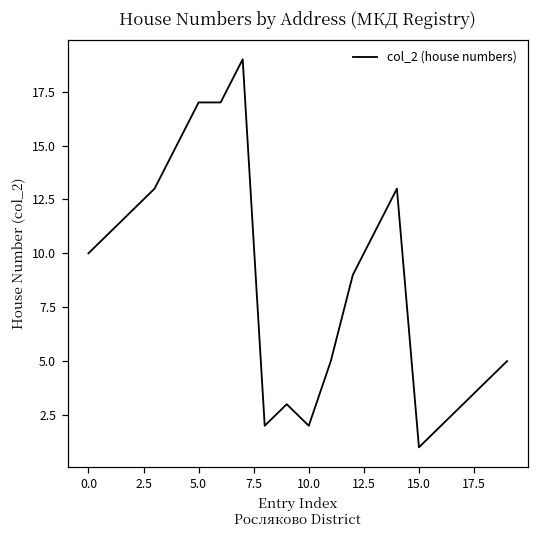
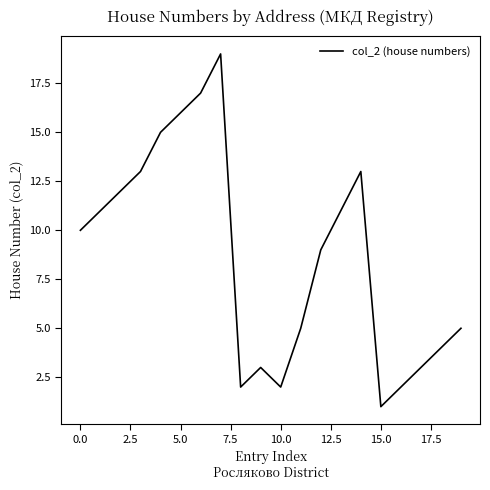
5.0: 17 -> 16
